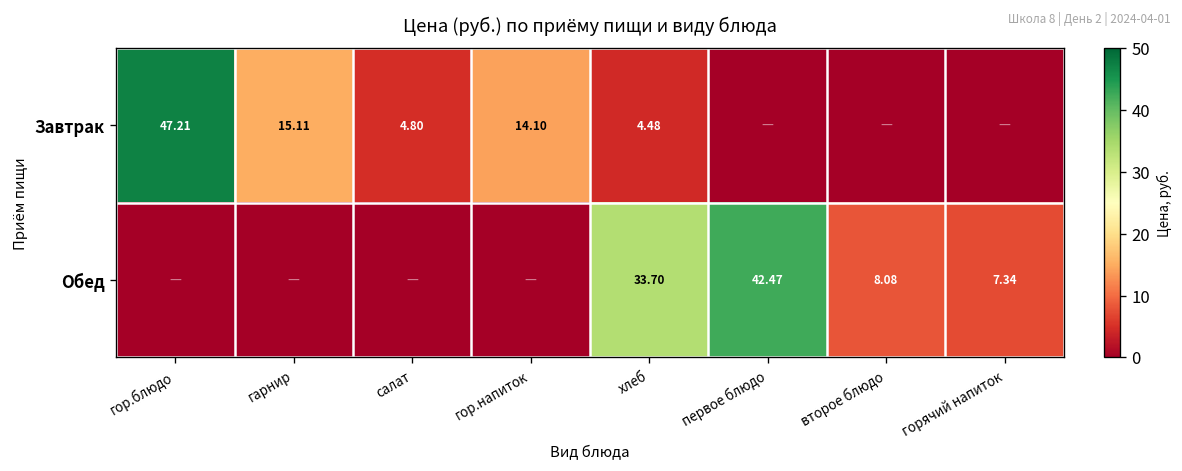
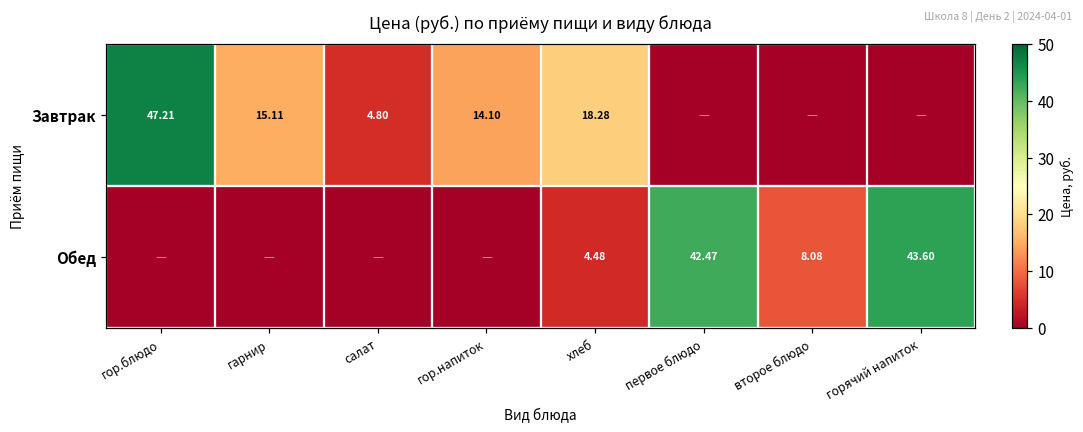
Завтрак, хлеб: 4.48 -> 18.28
Обед, хлеб: 33.70 -> 4.48
Обед, горячий напиток: 7.34 -> 43.60
